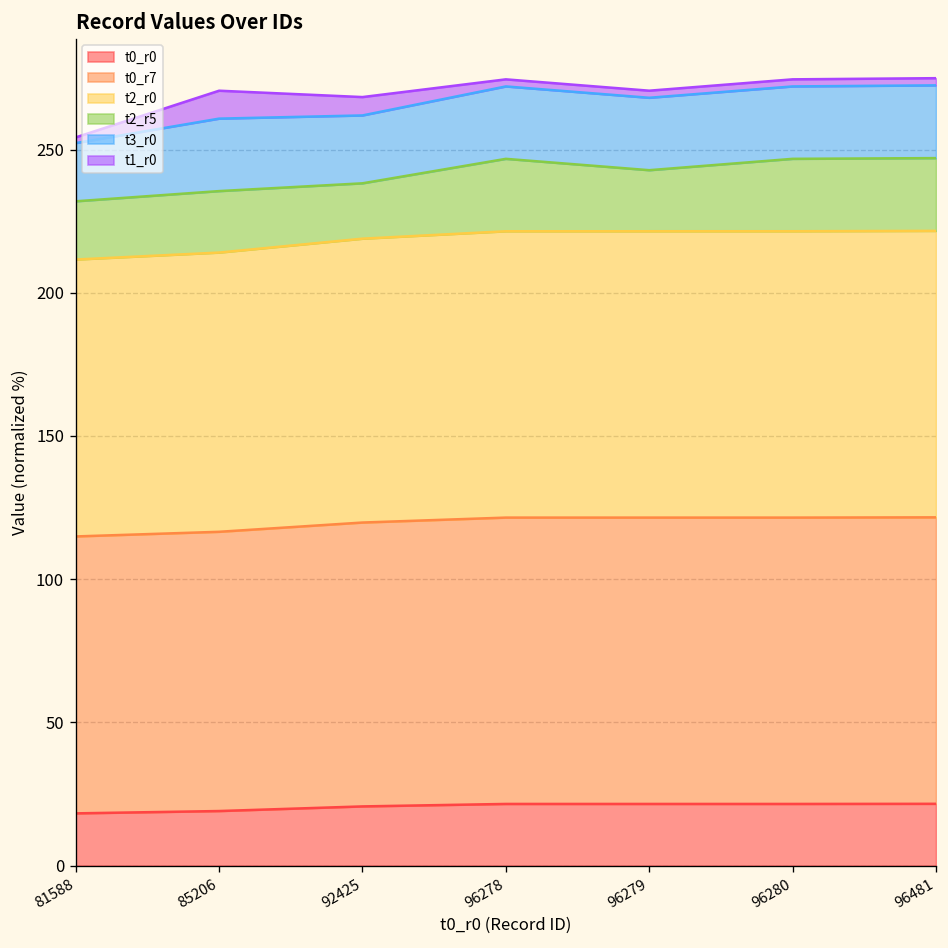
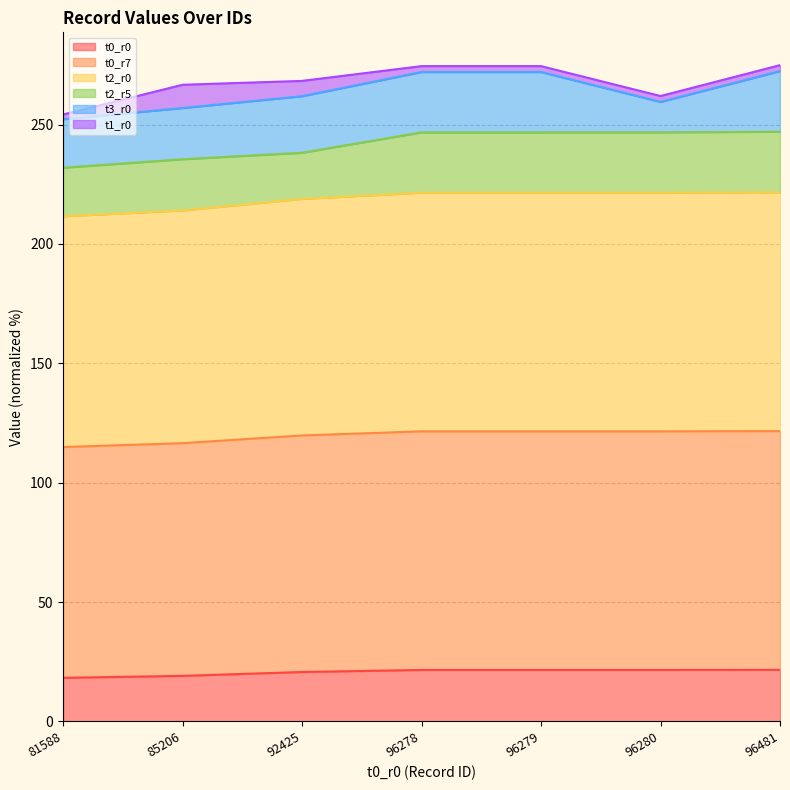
t3_r0, 85206: 25 -> 21
t2_r5, 96279: 21 -> 25
t3_r0, 96280: 25 -> 13
